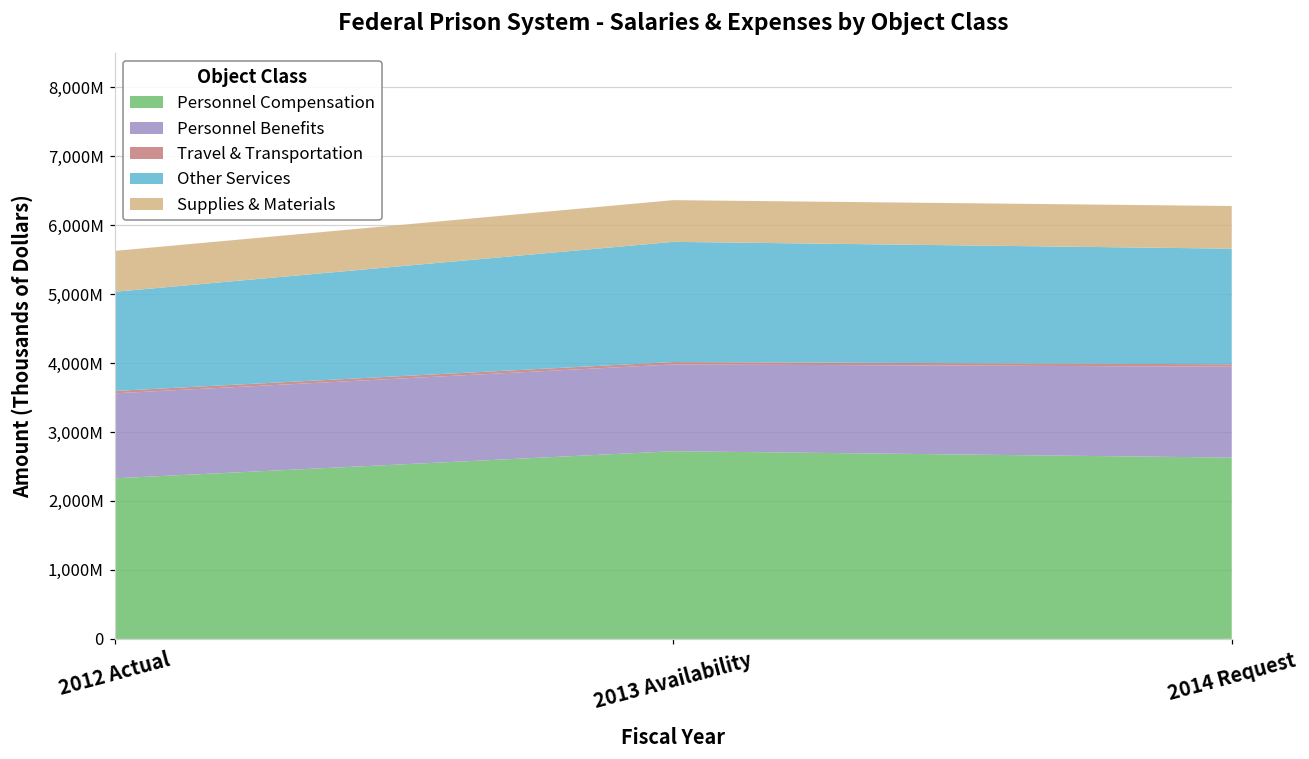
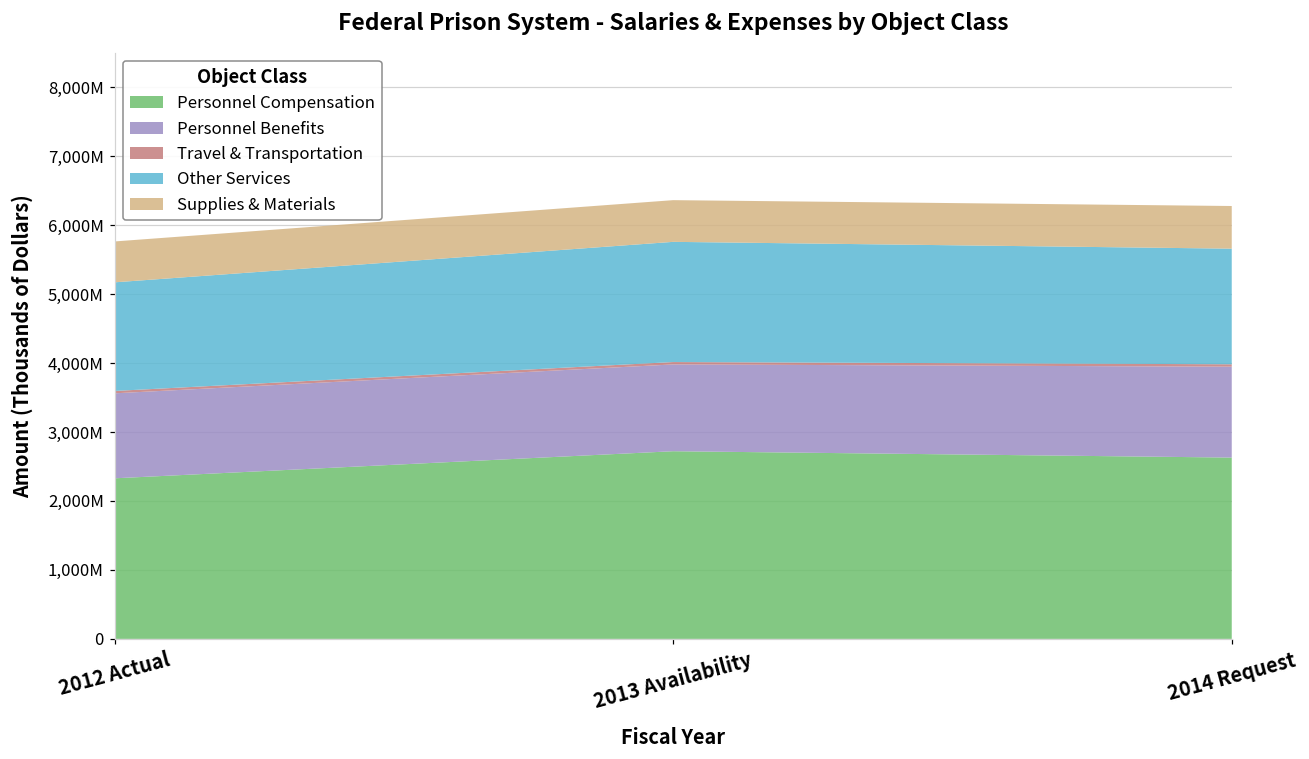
Other Services, 2012 Actual: 1,400,000,000 -> 1,600,000,000
